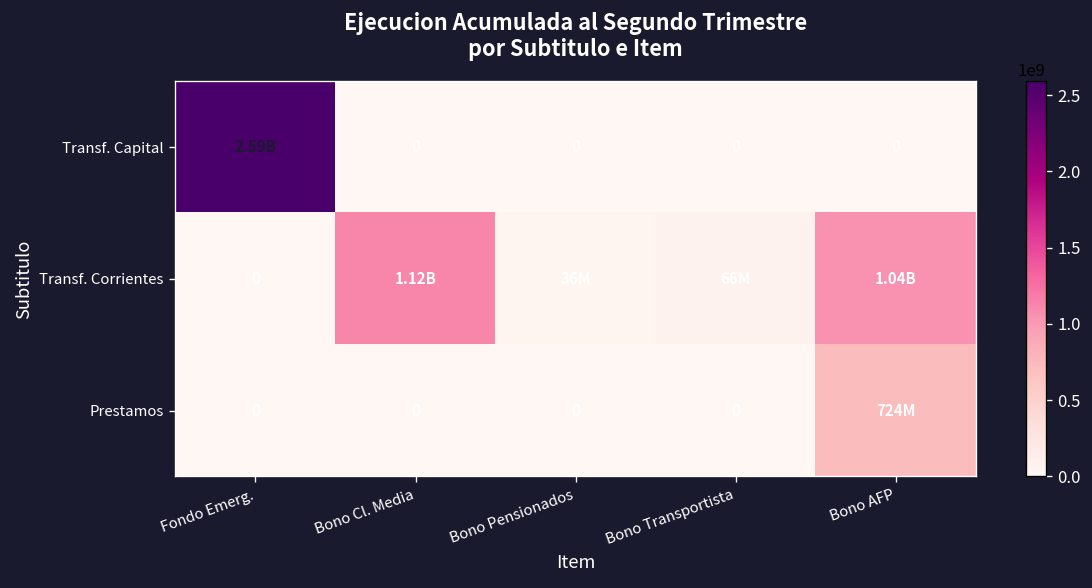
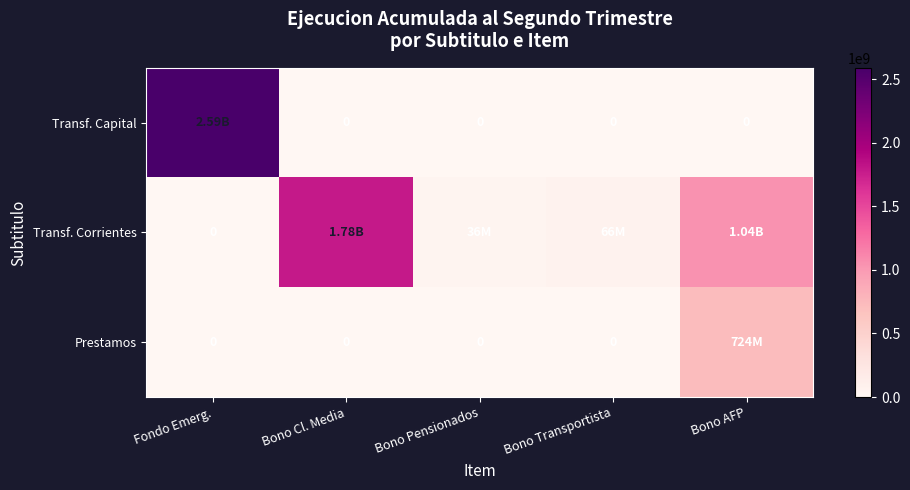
Transf. Corrientes, Bono Cl. Media: 1.12B -> 1.78B
